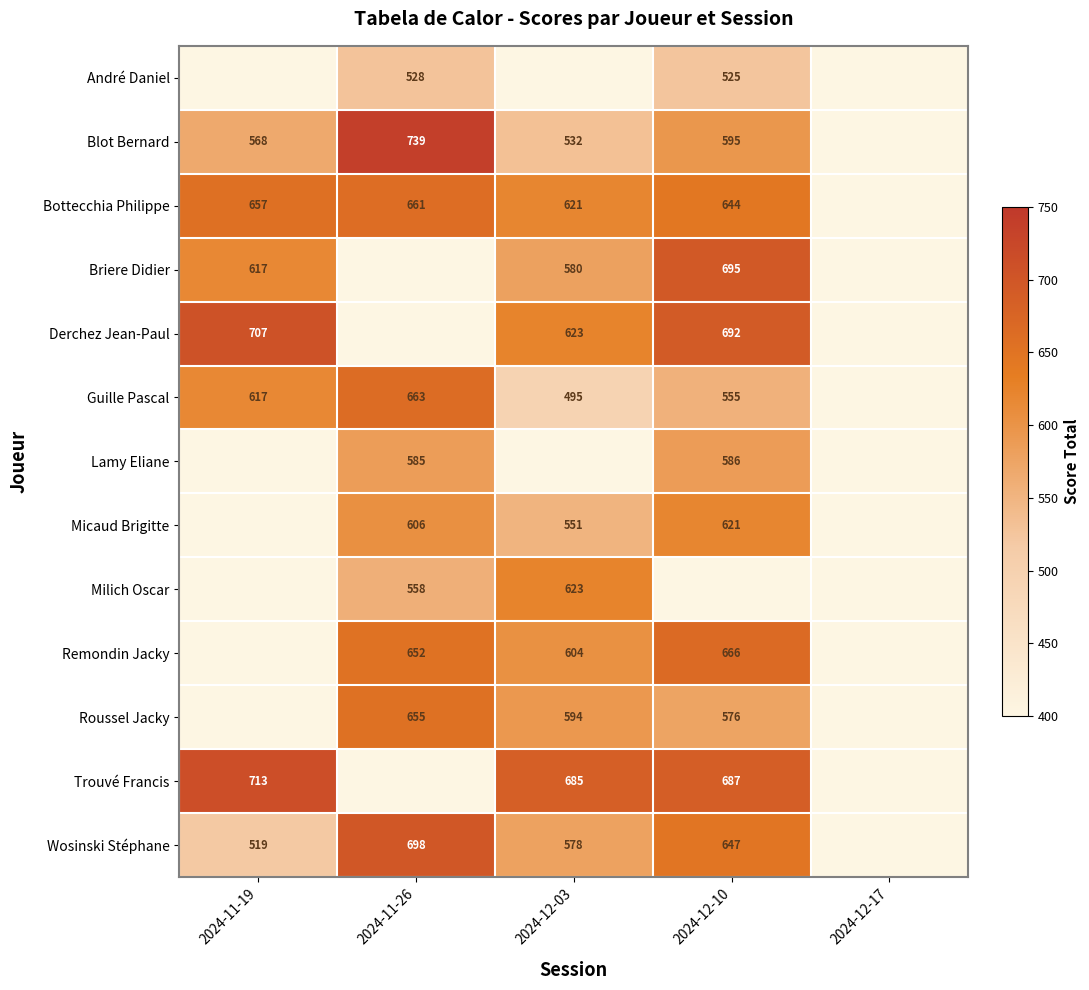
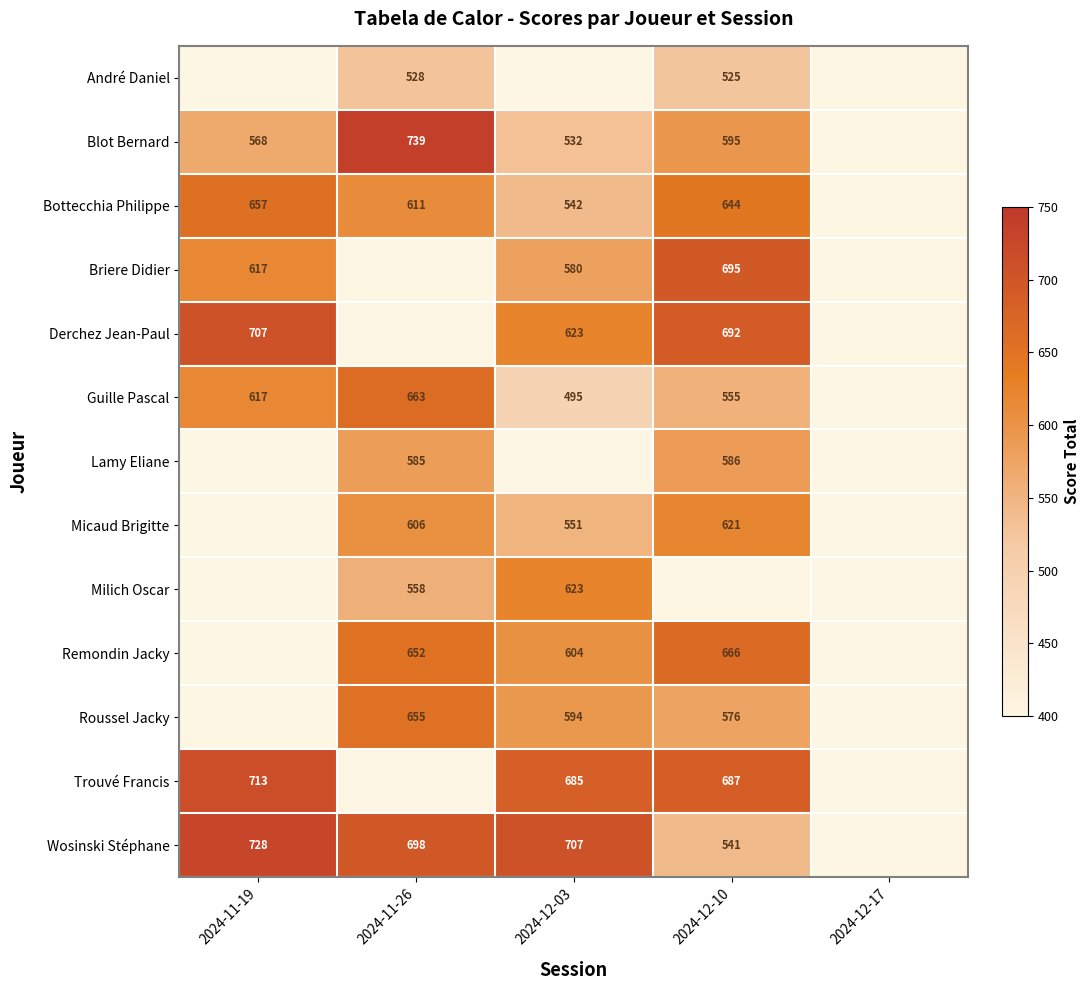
Bottecchia Philippe, 2024-11-26: 661 -> 611
Bottecchia Philippe, 2024-12-03: 621 -> 542
Wosinski Stéphane, 2024-11-19: 519 -> 728
Wosinski Stéphane, 2024-12-03: 578 -> 707
Wosinski Stéphane, 2024-12-10: 647 -> 541
